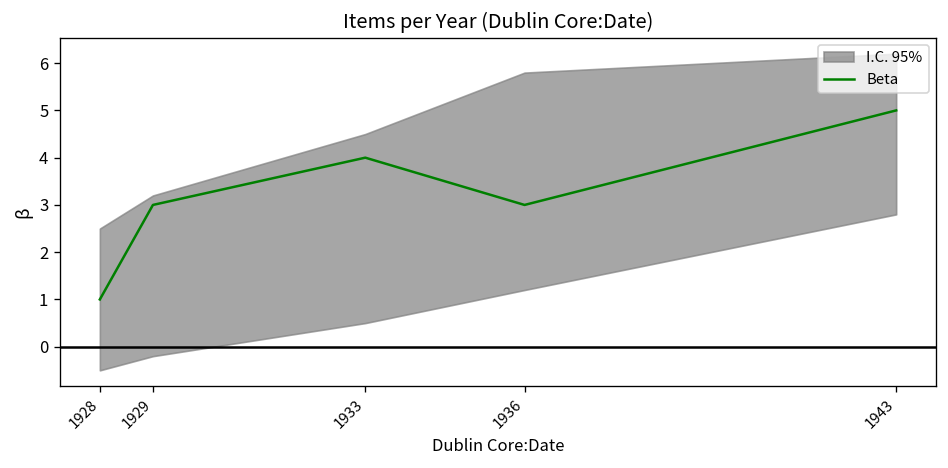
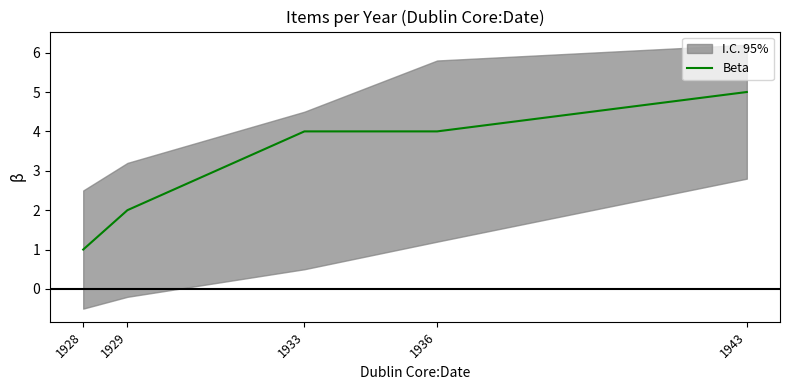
Beta, 1929: 3 -> 2
Beta, 1936: 3 -> 4
